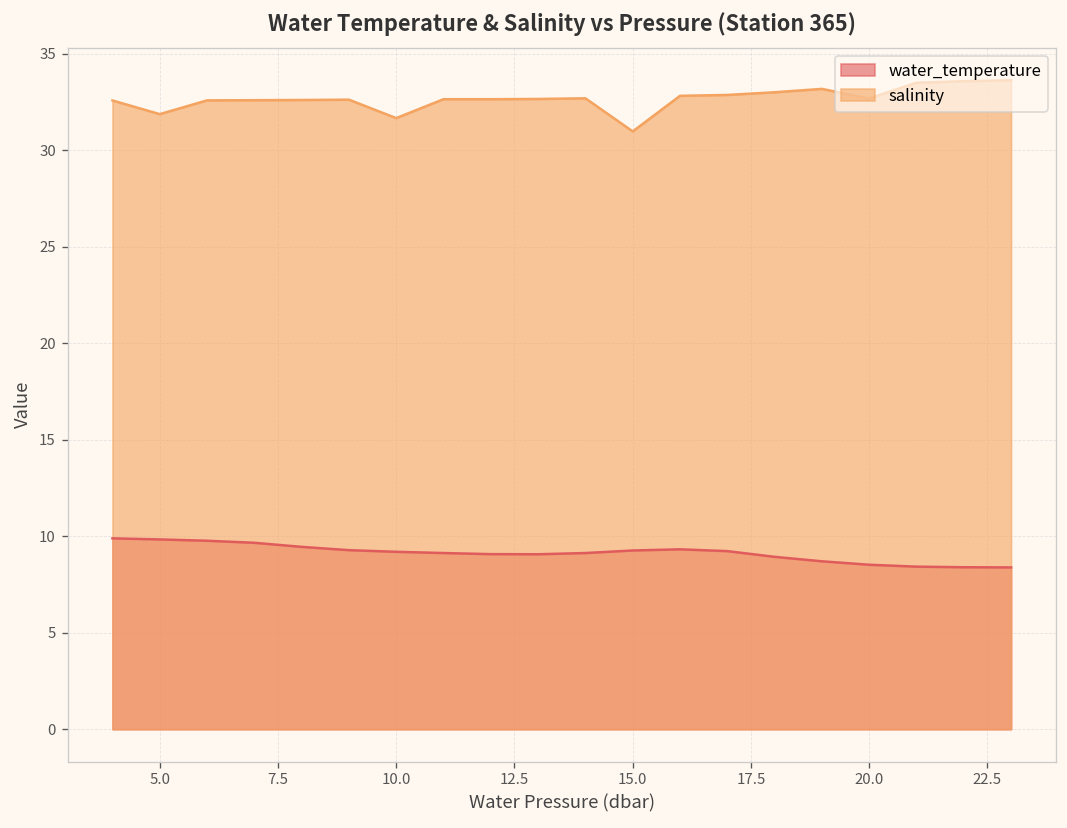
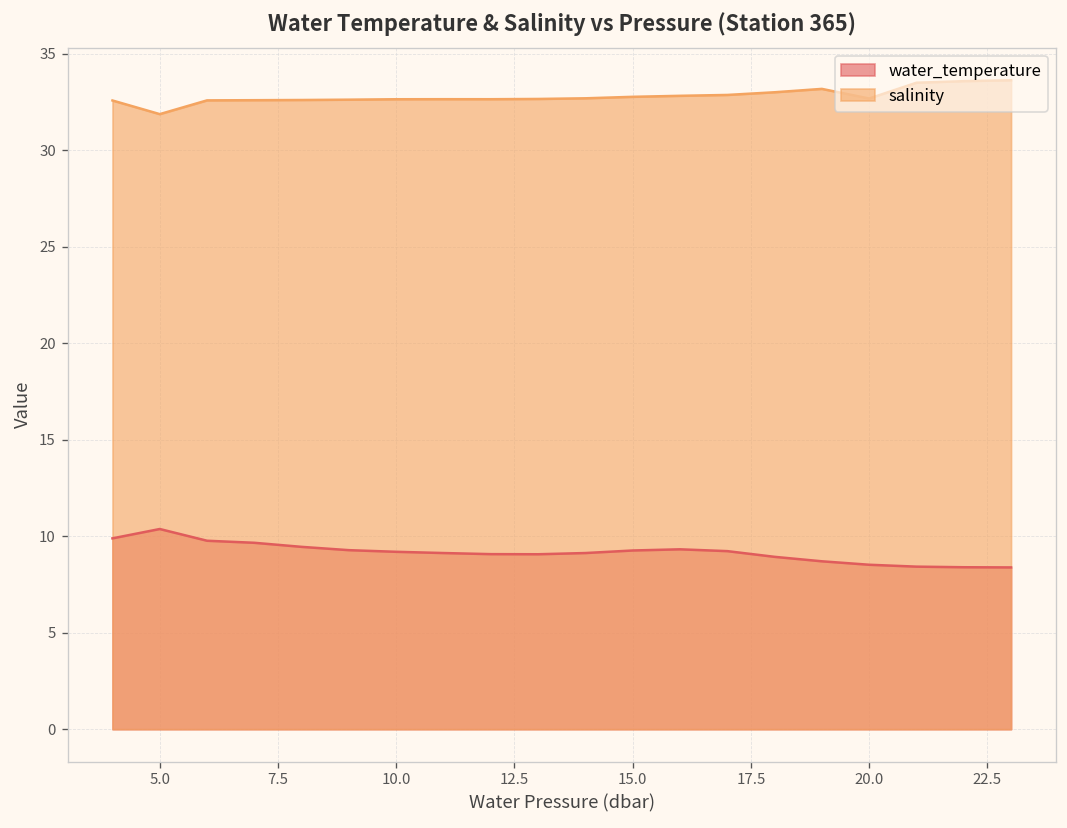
water_temperature, 5.0: 9.8 -> 10.4
salinity, 10.0: 31.7 -> 32.6
salinity, 15.0: 31.0 -> 32.8
